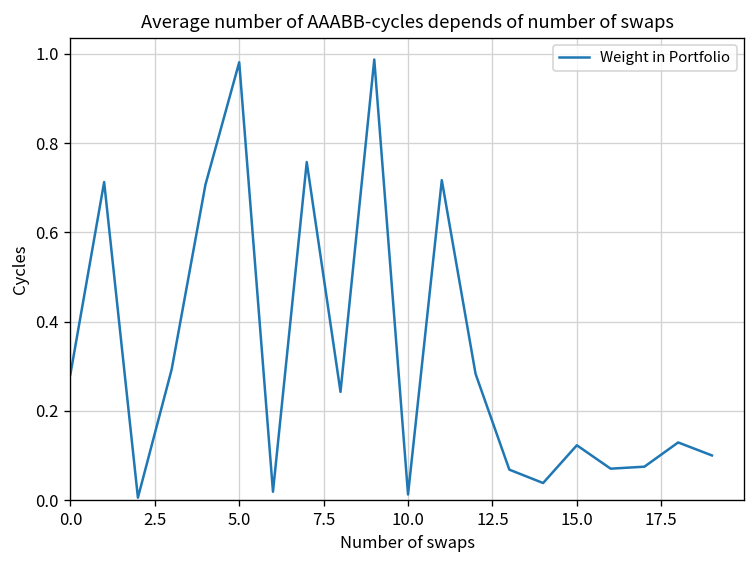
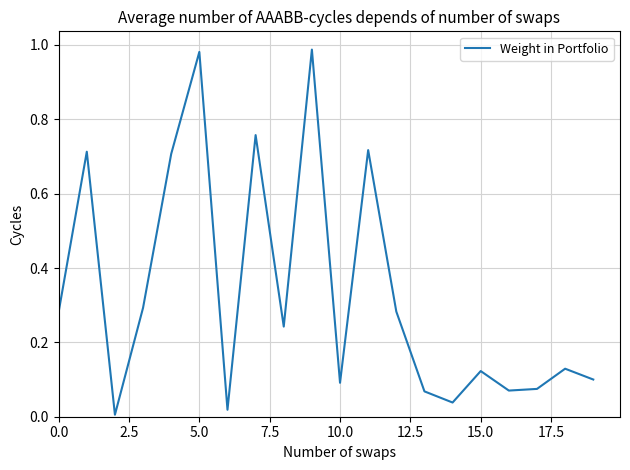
10.0: 0.01 -> 0.09
